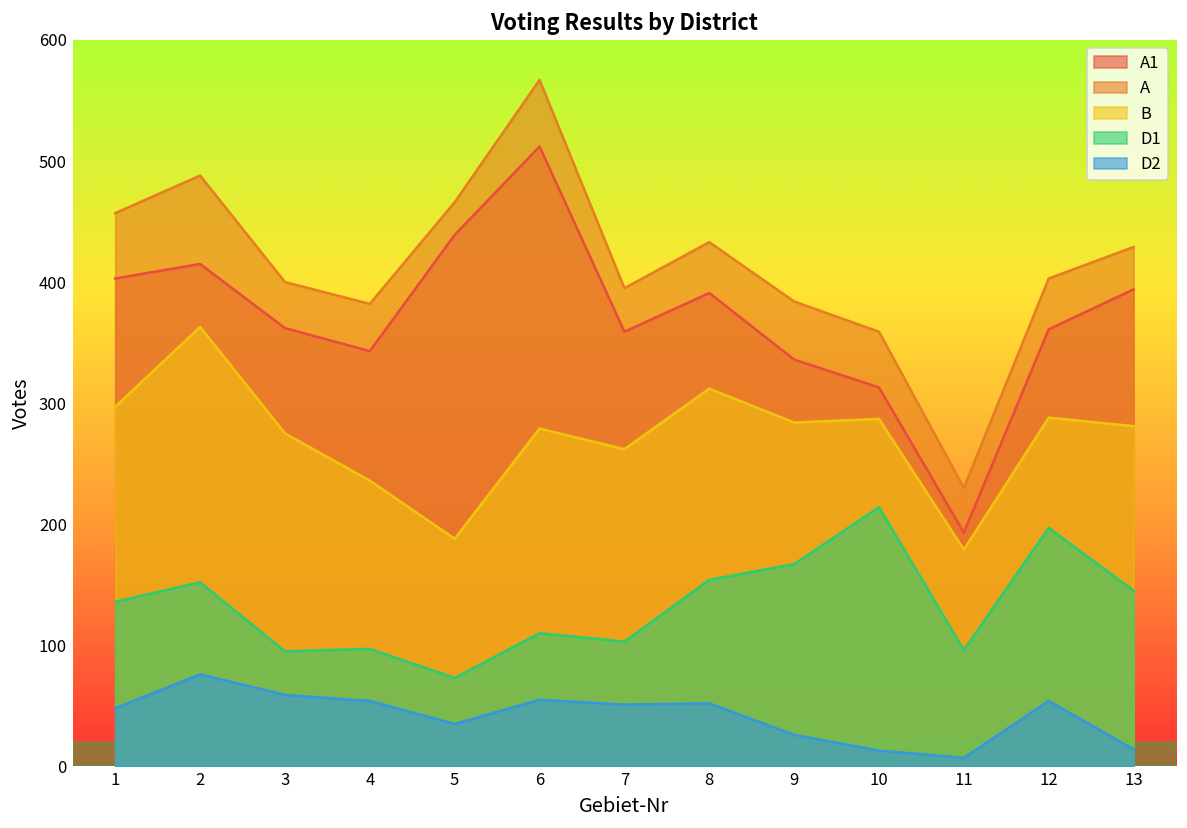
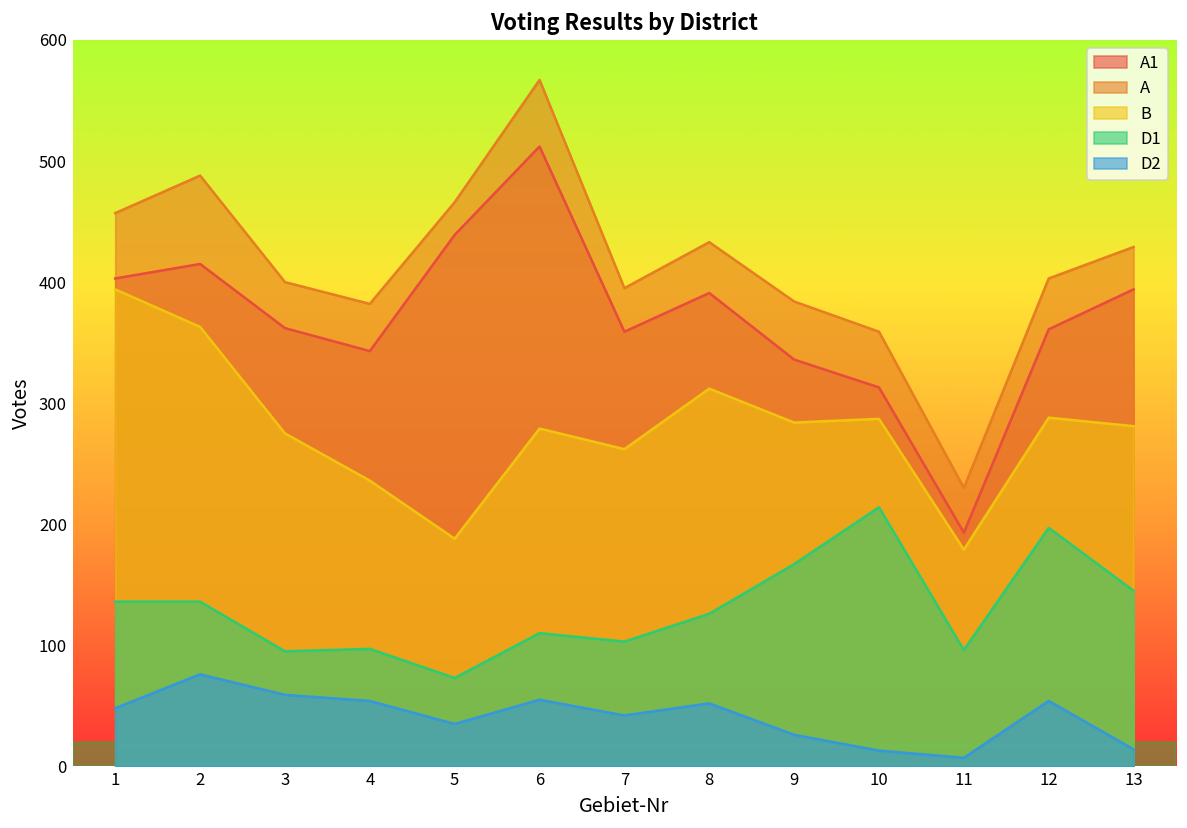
B, 1: 297 -> 394
D1, 2: 152 -> 136
D2, 7: 51 -> 42
D1, 8: 154 -> 126
